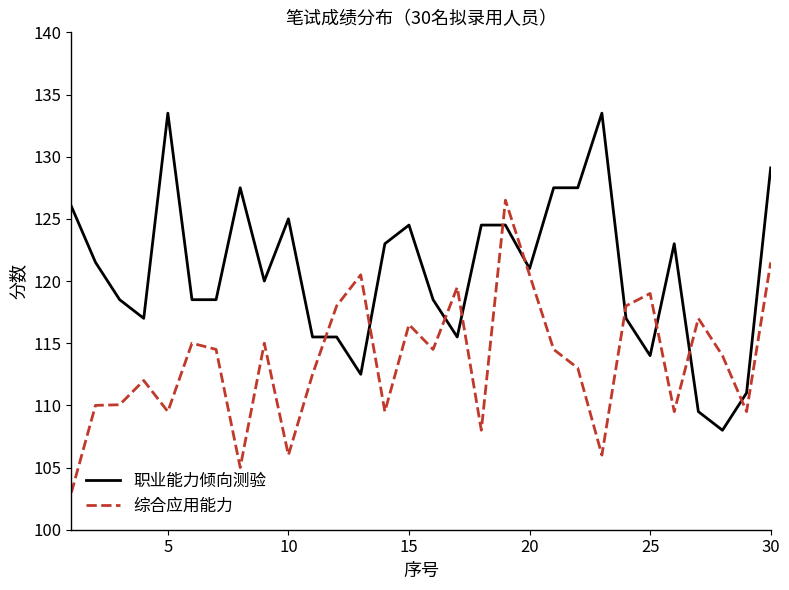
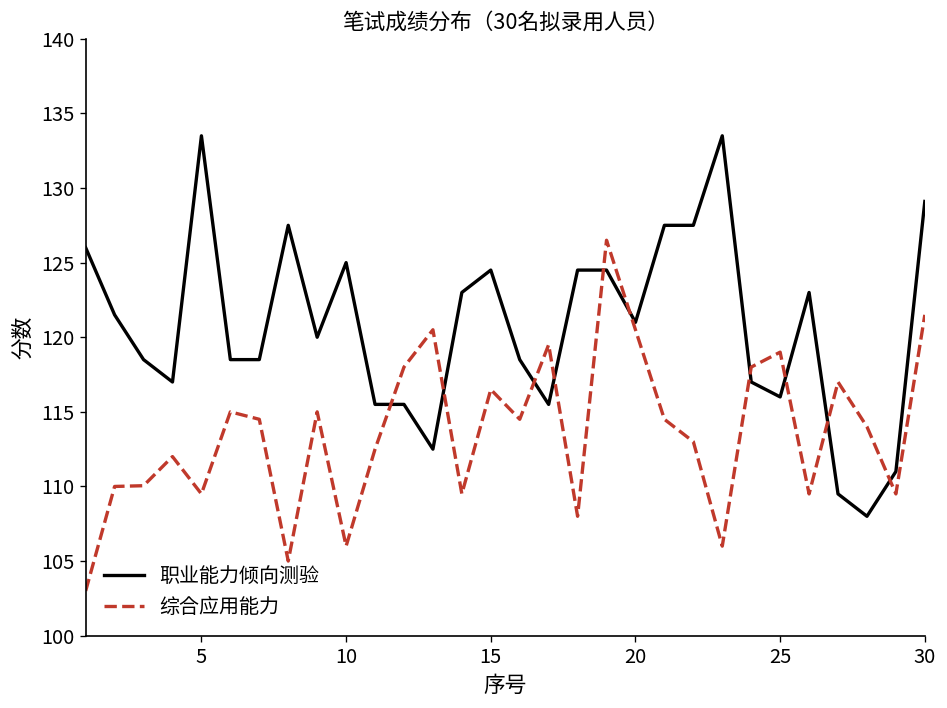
职业能力倾向测验, 25: 114 -> 116
